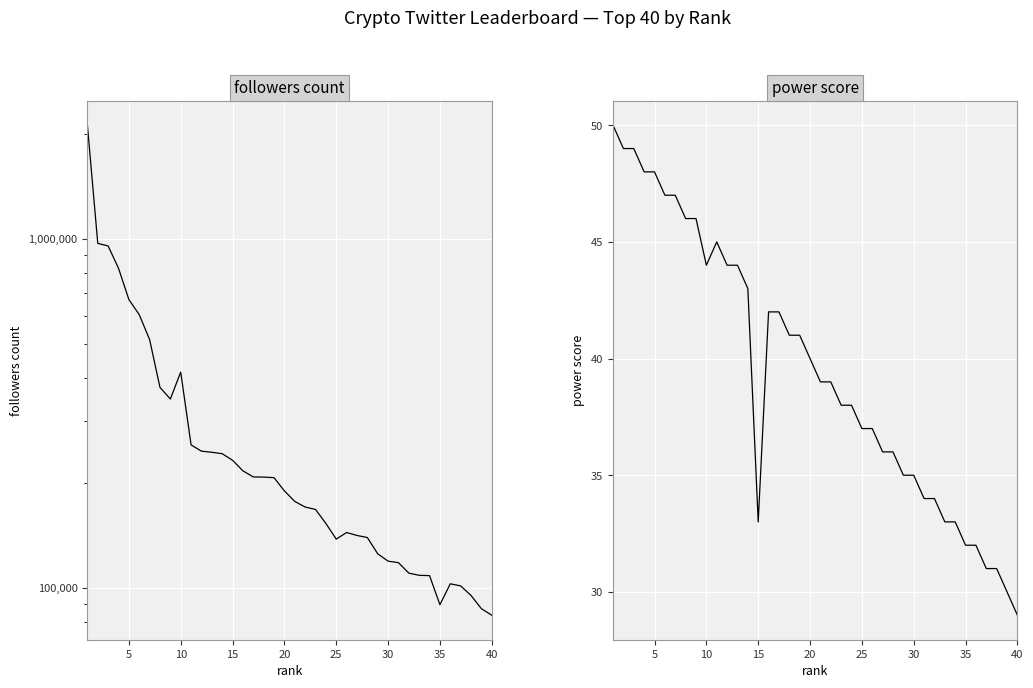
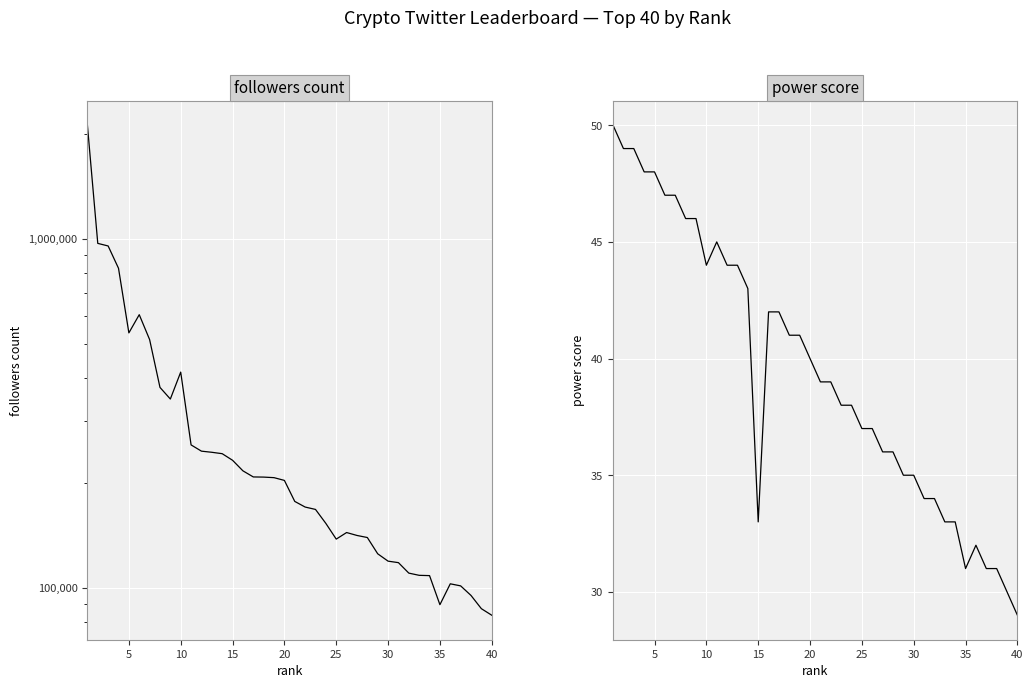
followers count, 5: 670,000 -> 540,000
followers count, 20: 190,000 -> 200,000
power score, 35: 32 -> 31
